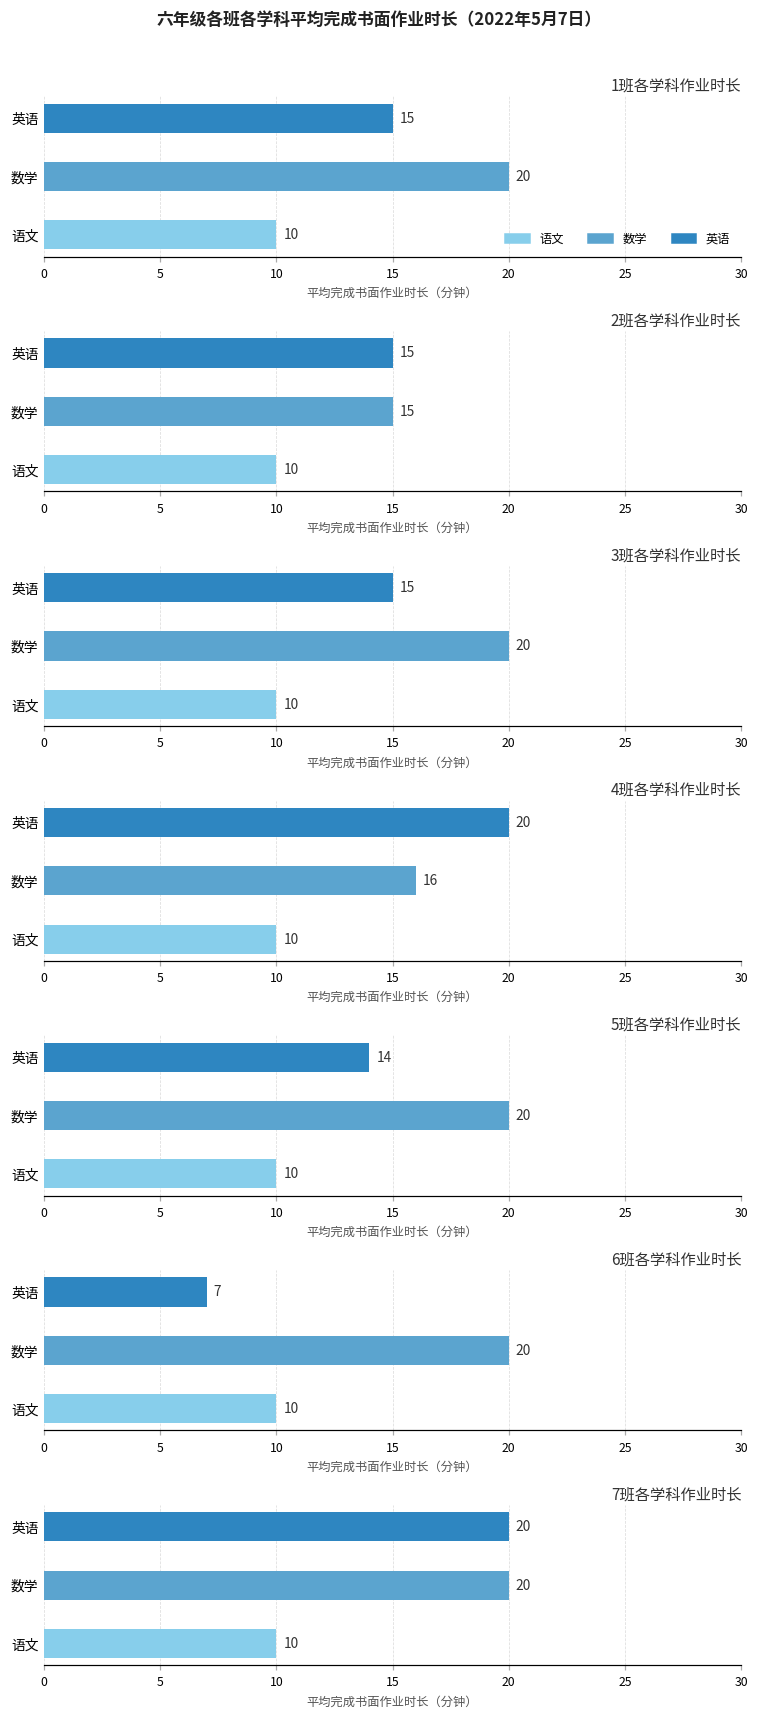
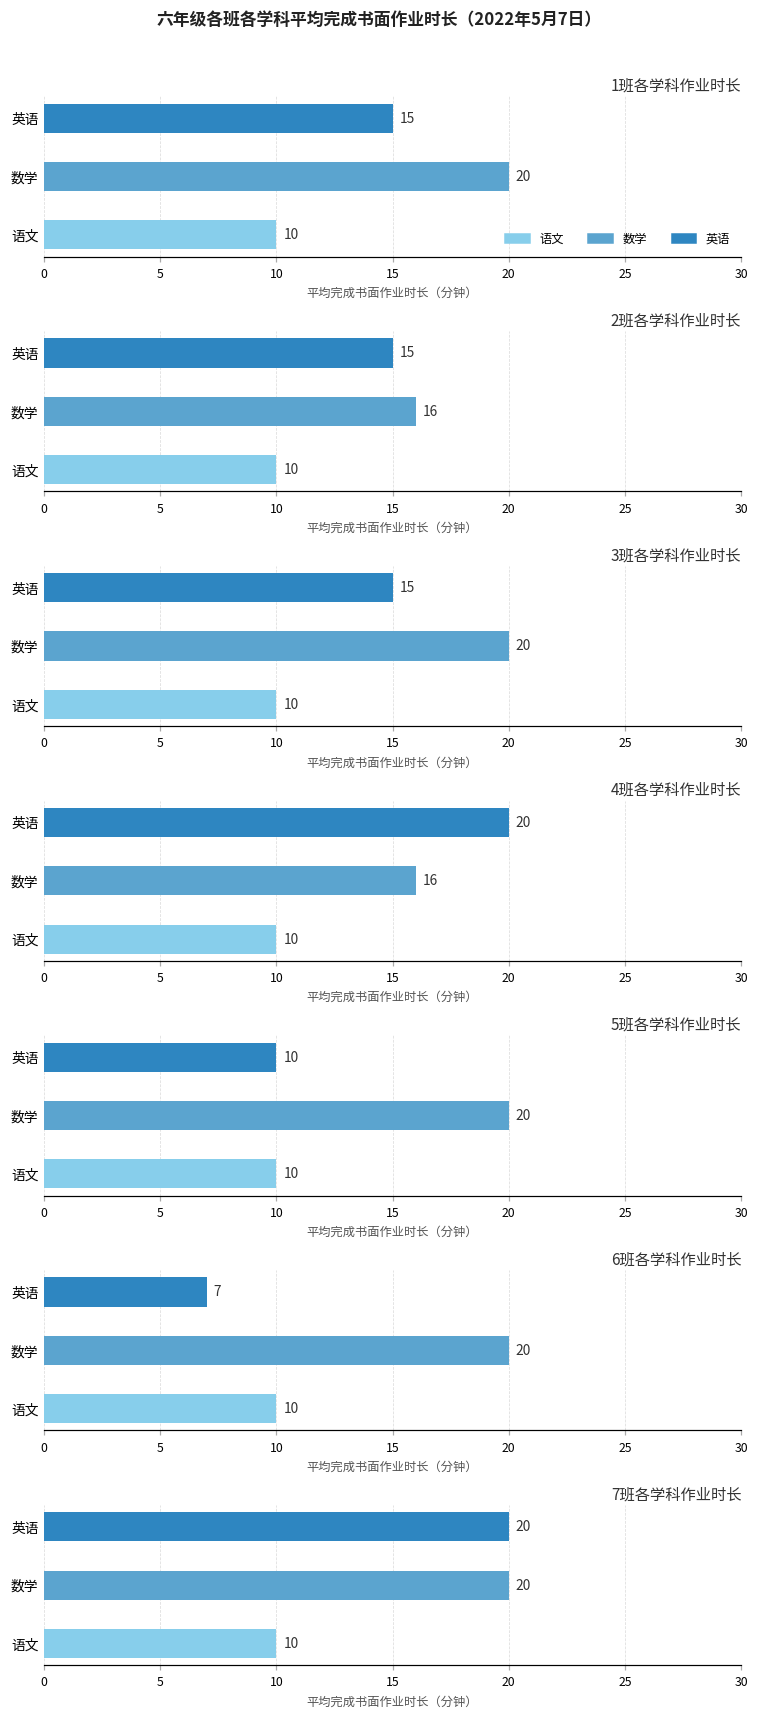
2班各学科作业时长, 数学: 15 -> 16
5班各学科作业时长, 英语: 14 -> 10
